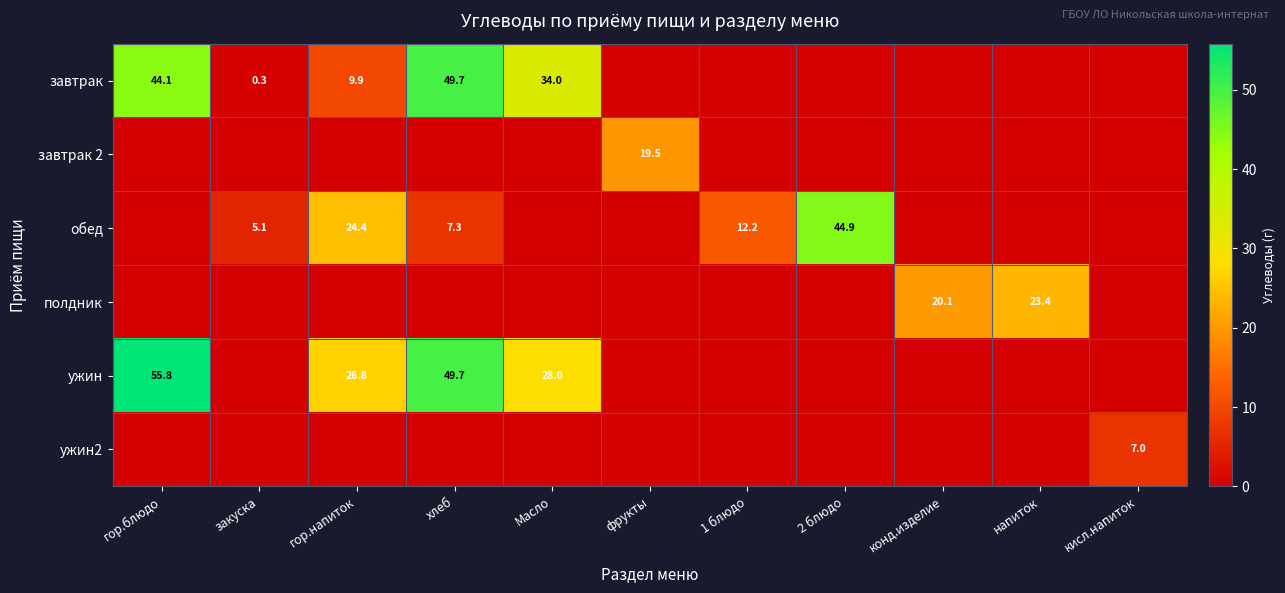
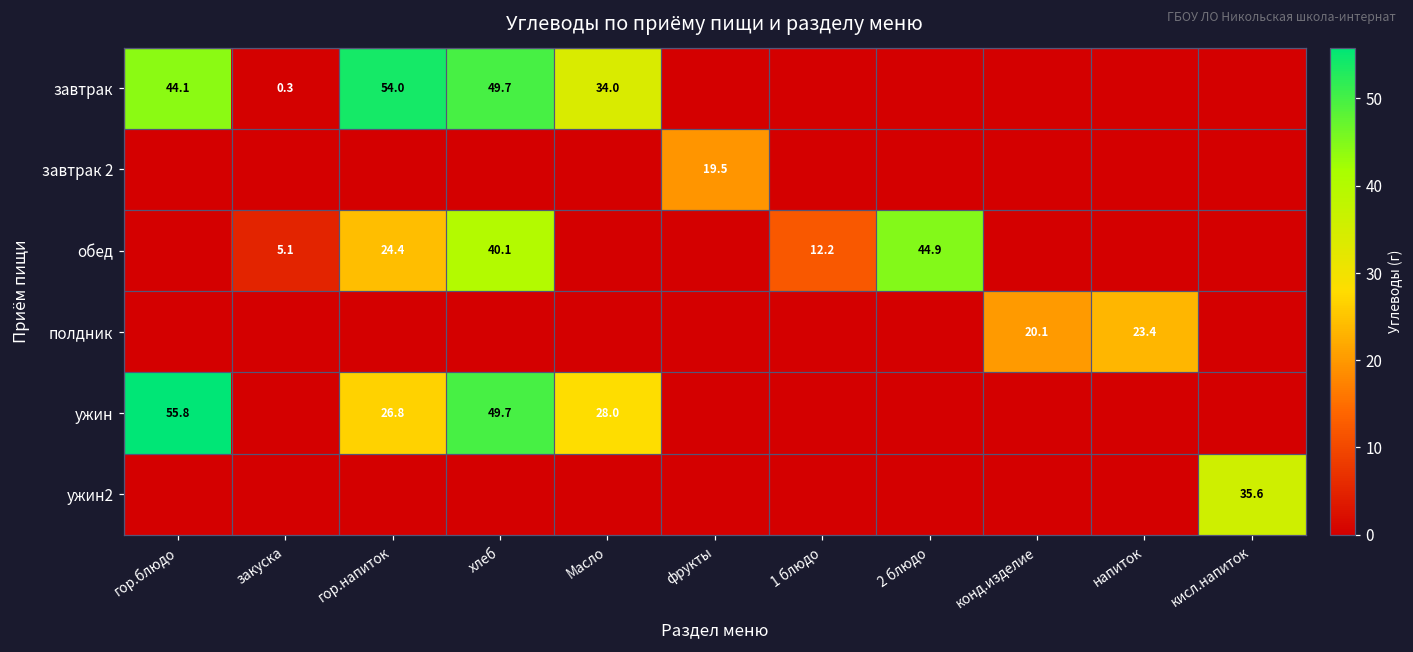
завтрак, гор.напиток: 9.9 -> 54.0
обед, хлеб: 7.3 -> 40.1
ужин2, кисл.напиток: 7.0 -> 35.6
